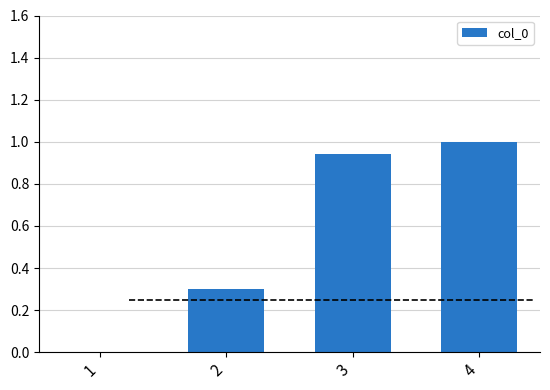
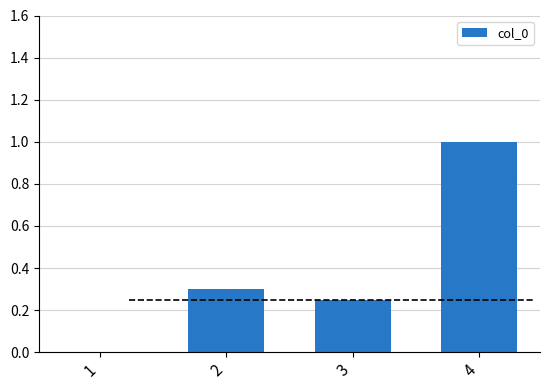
3: 0.94 -> 0.25
